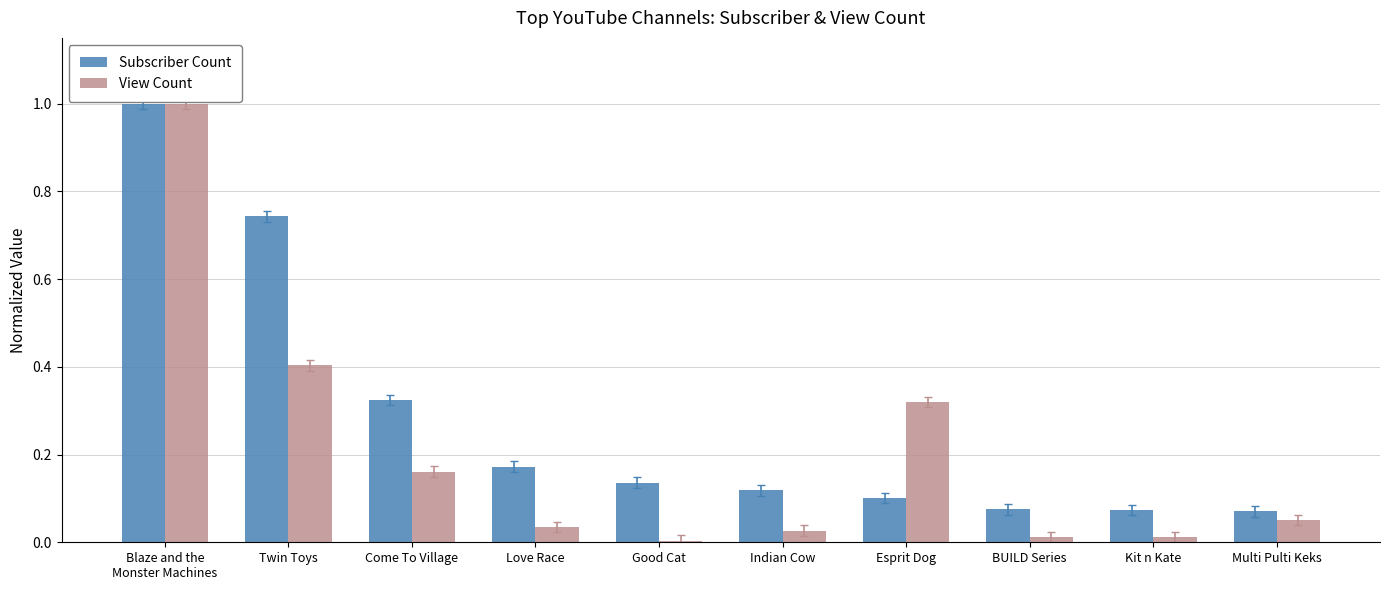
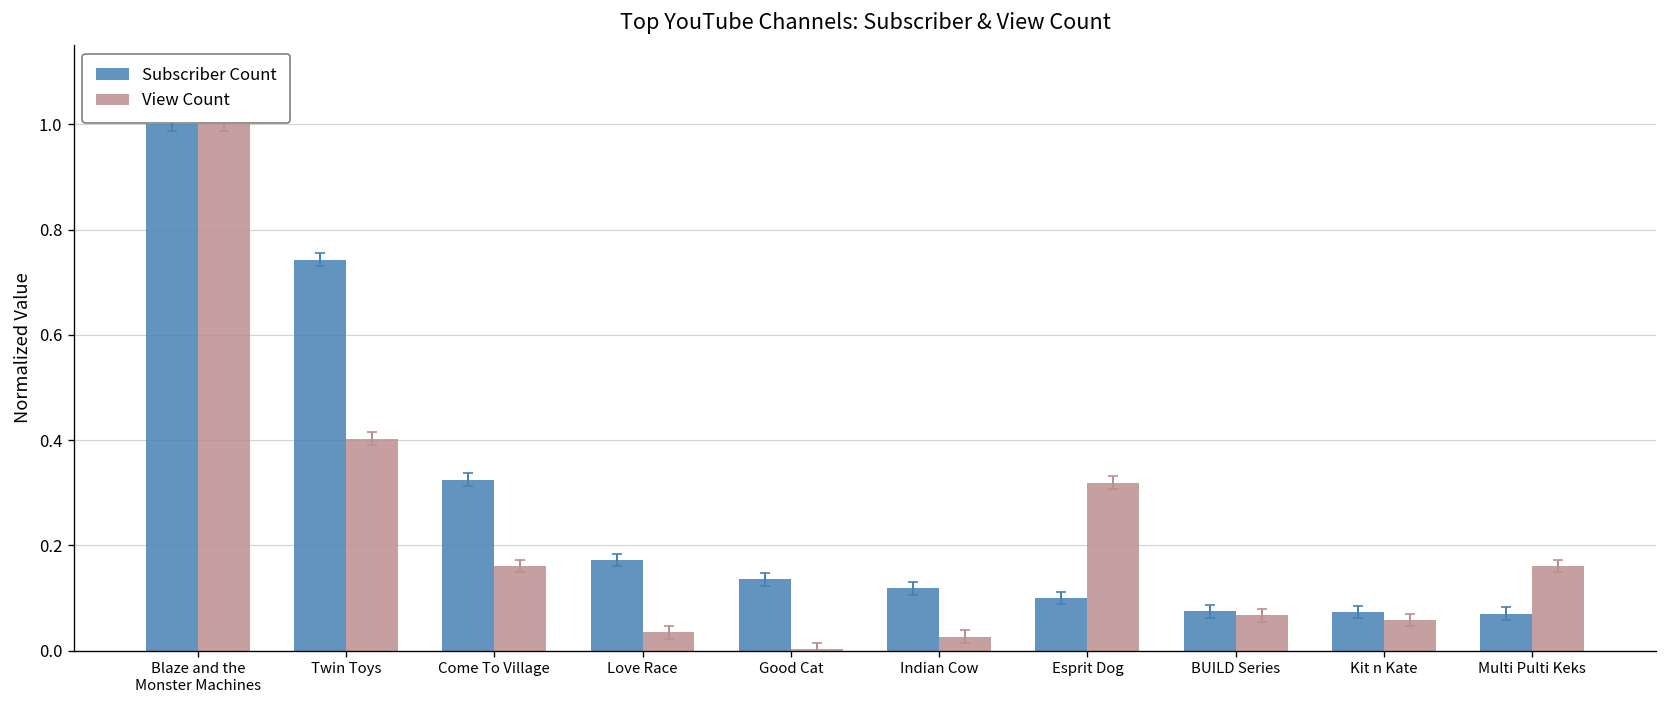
View Count, BUILD Series: 0.01 -> 0.07
View Count, Kit n Kate: 0.01 -> 0.06
View Count, Multi Pulti Keks: 0.05 -> 0.16
